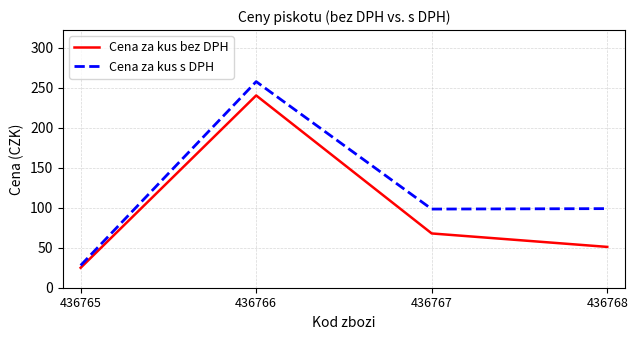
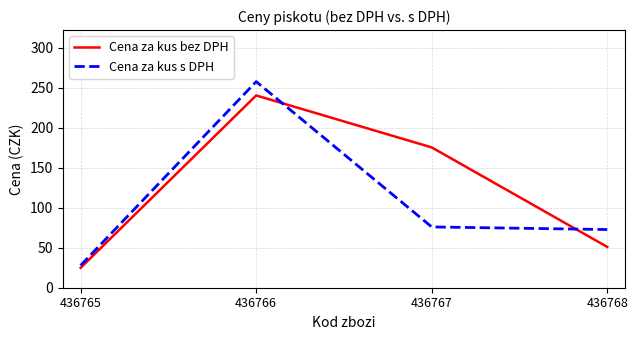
Cena za kus bez DPH, 436767: 70 -> 180
Cena za kus s DPH, 436767: 100 -> 80
Cena za kus s DPH, 436768: 100 -> 70
